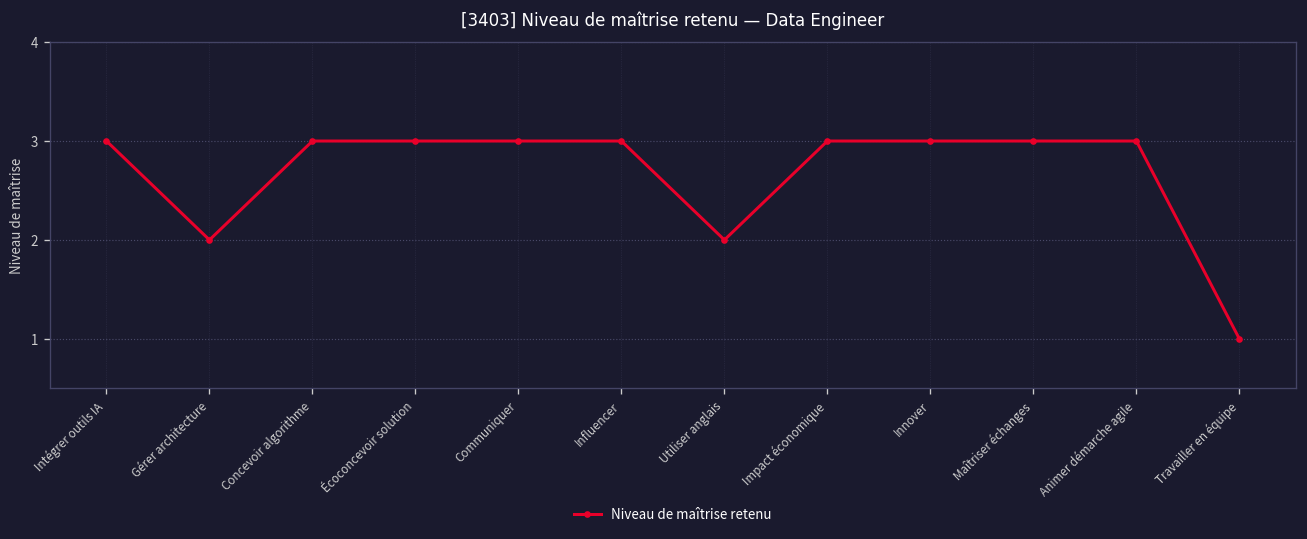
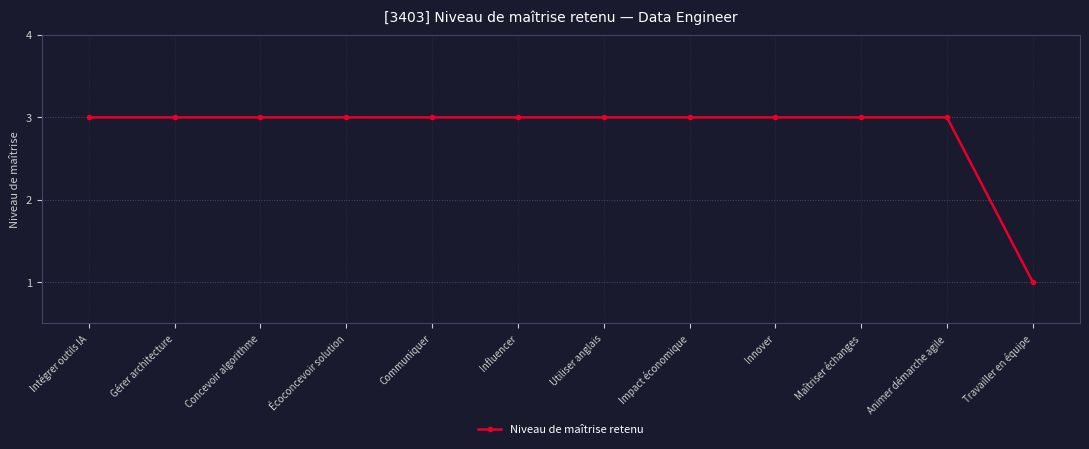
Gérer architecture: 2 -> 3
Utiliser anglais: 2 -> 3
